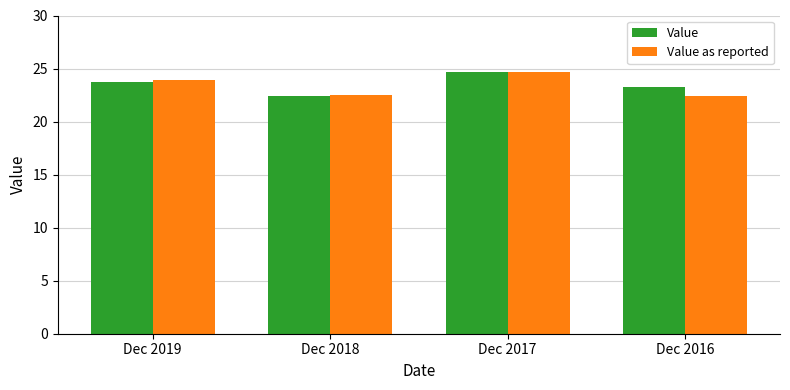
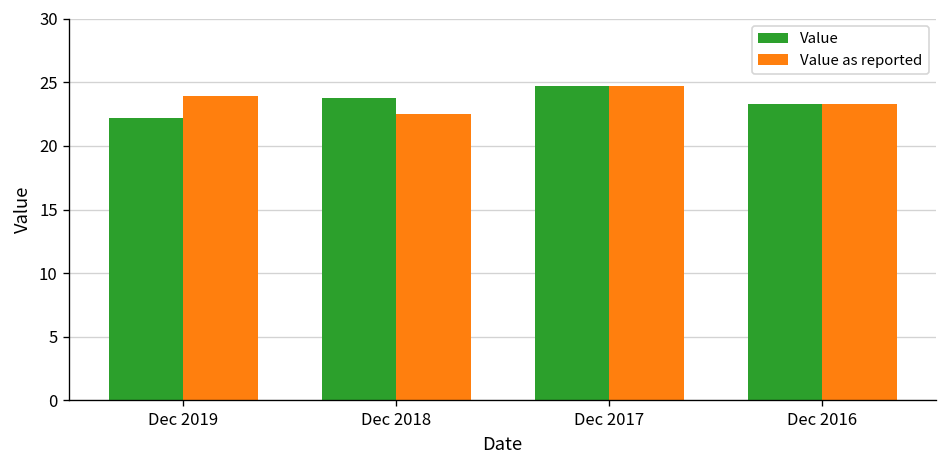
Value, Dec 2019: 23.7 -> 22.2
Value, Dec 2018: 22.4 -> 23.8
Value as reported, Dec 2016: 22.5 -> 23.3
